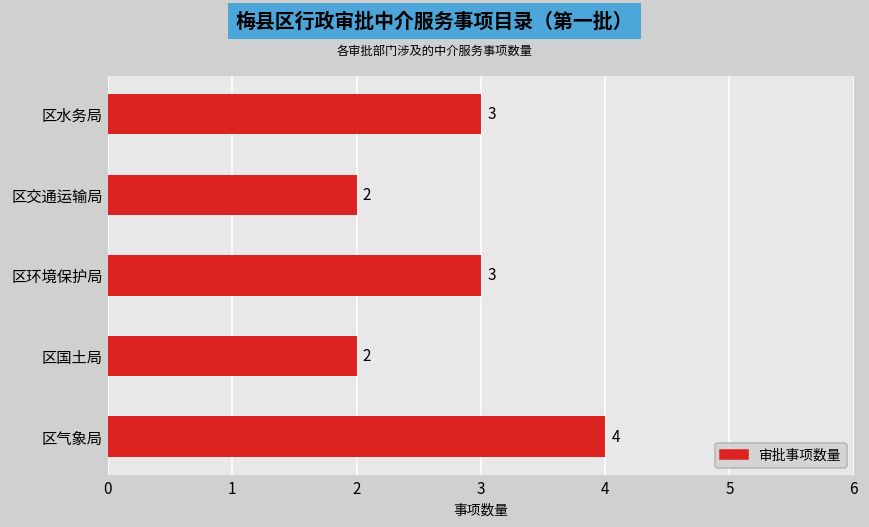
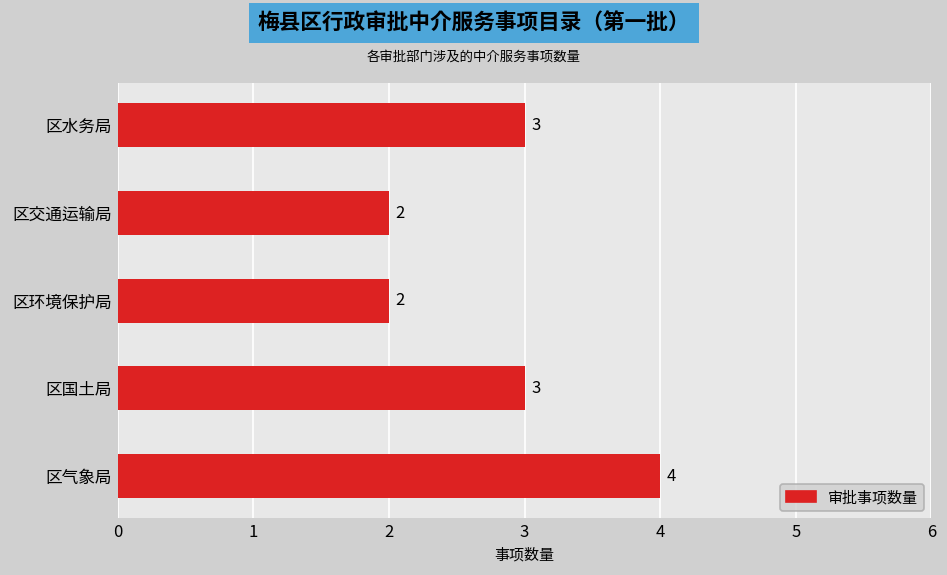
区环境保护局: 3 -> 2
区国土局: 2 -> 3
